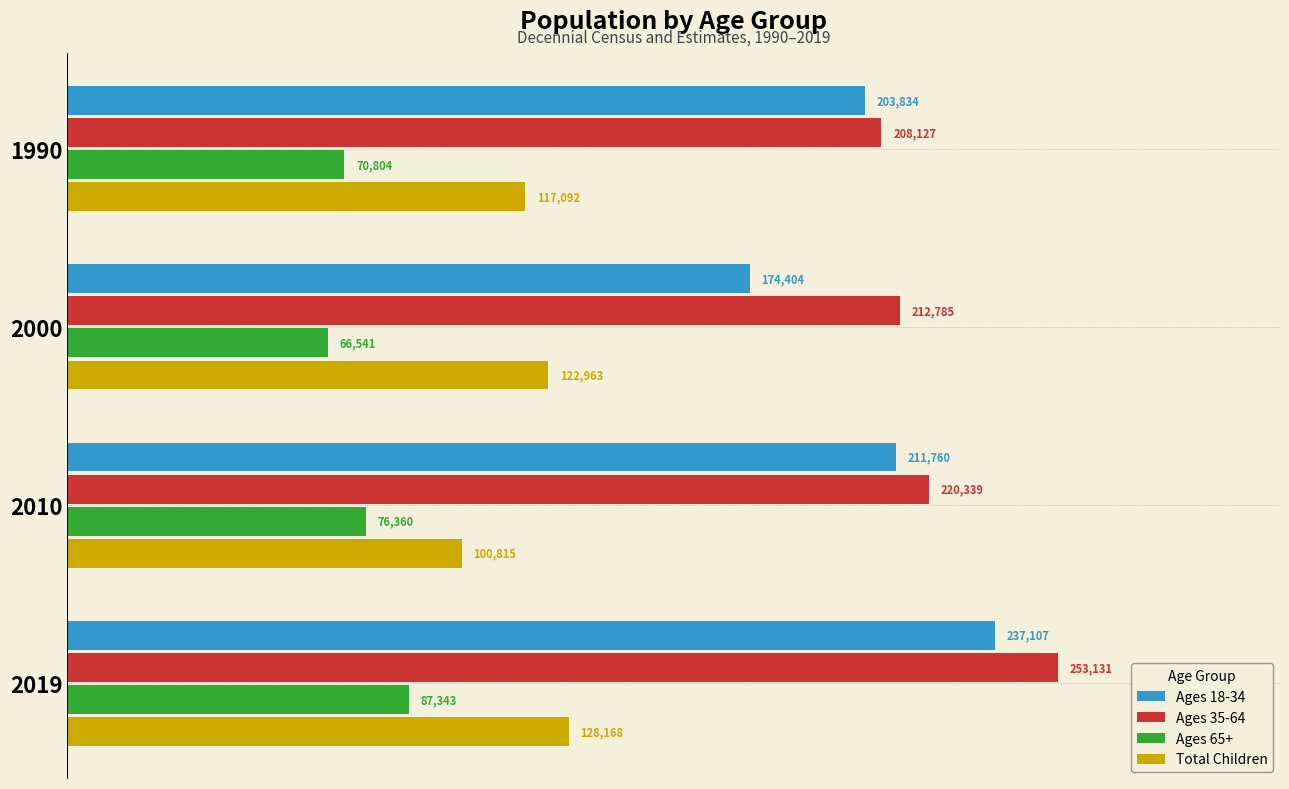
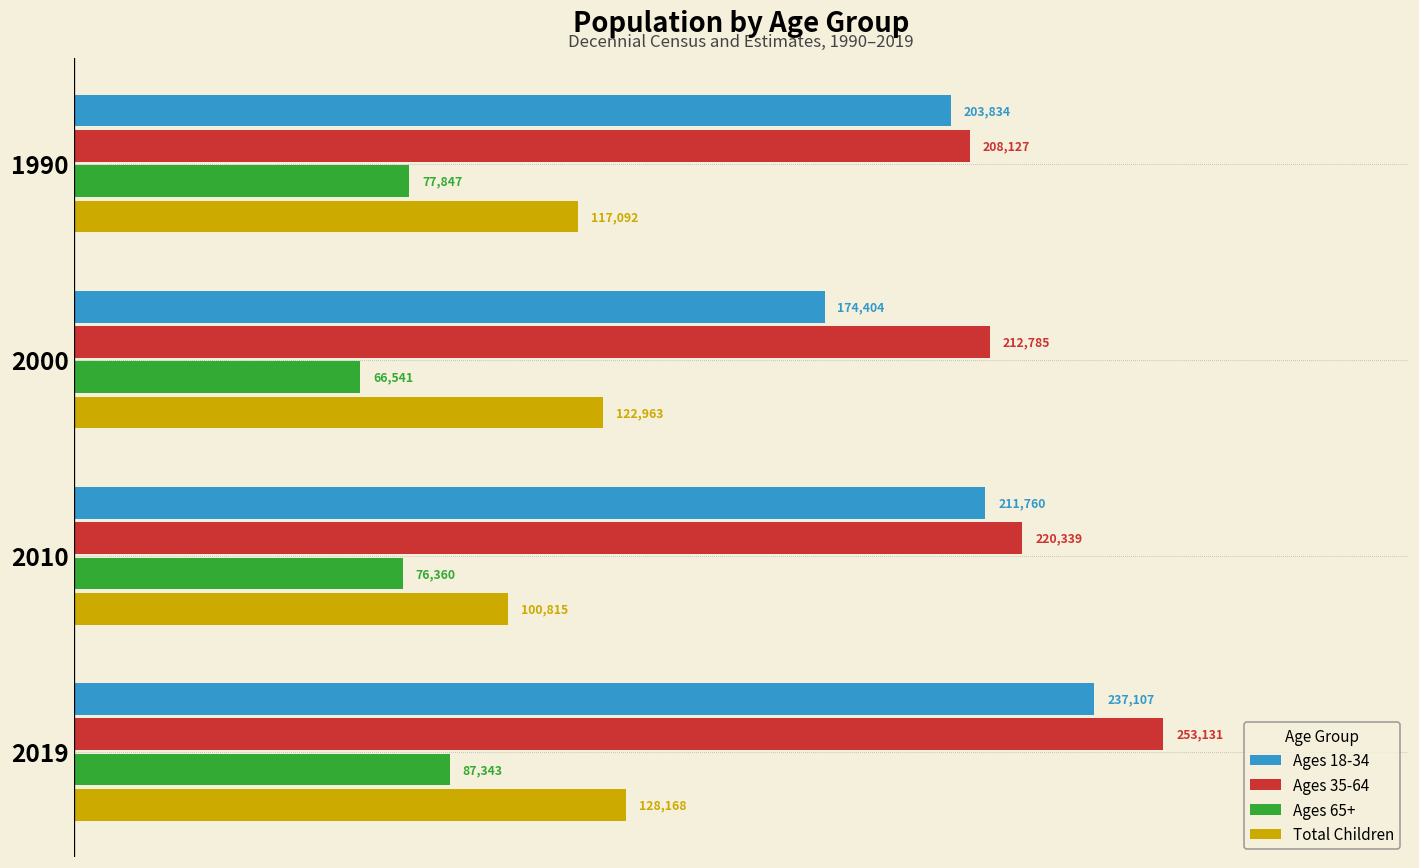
Ages 65+, 1990: 70,804 -> 77,847
